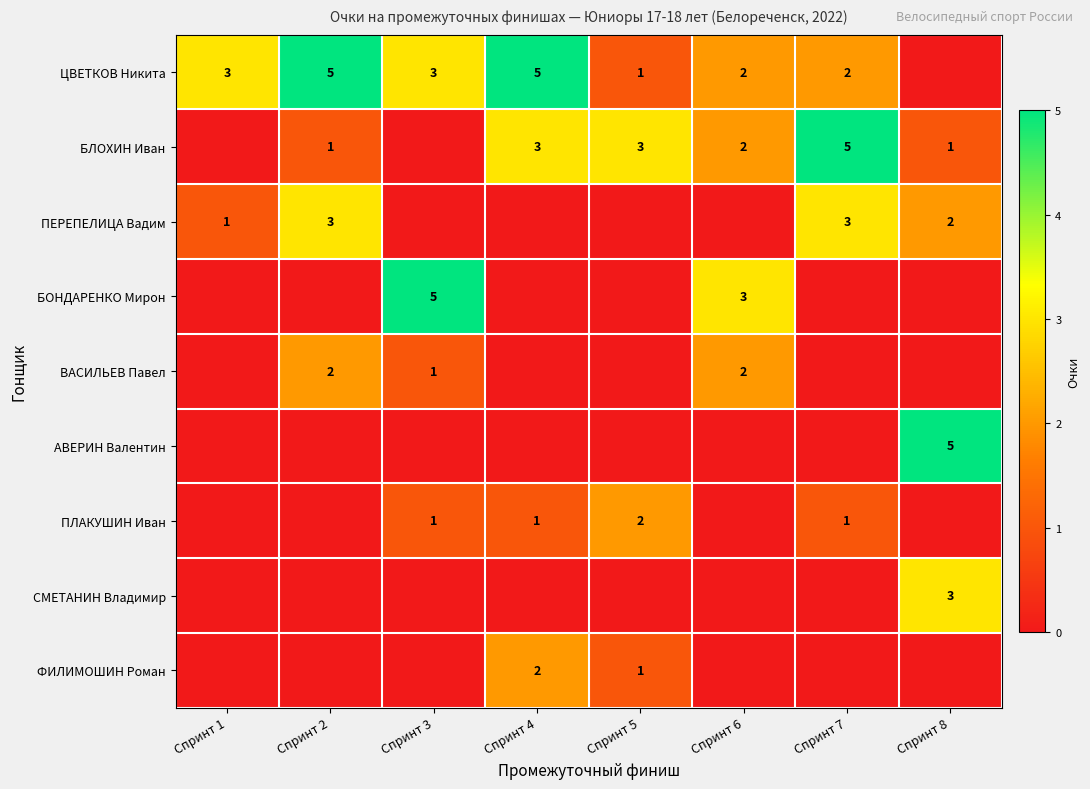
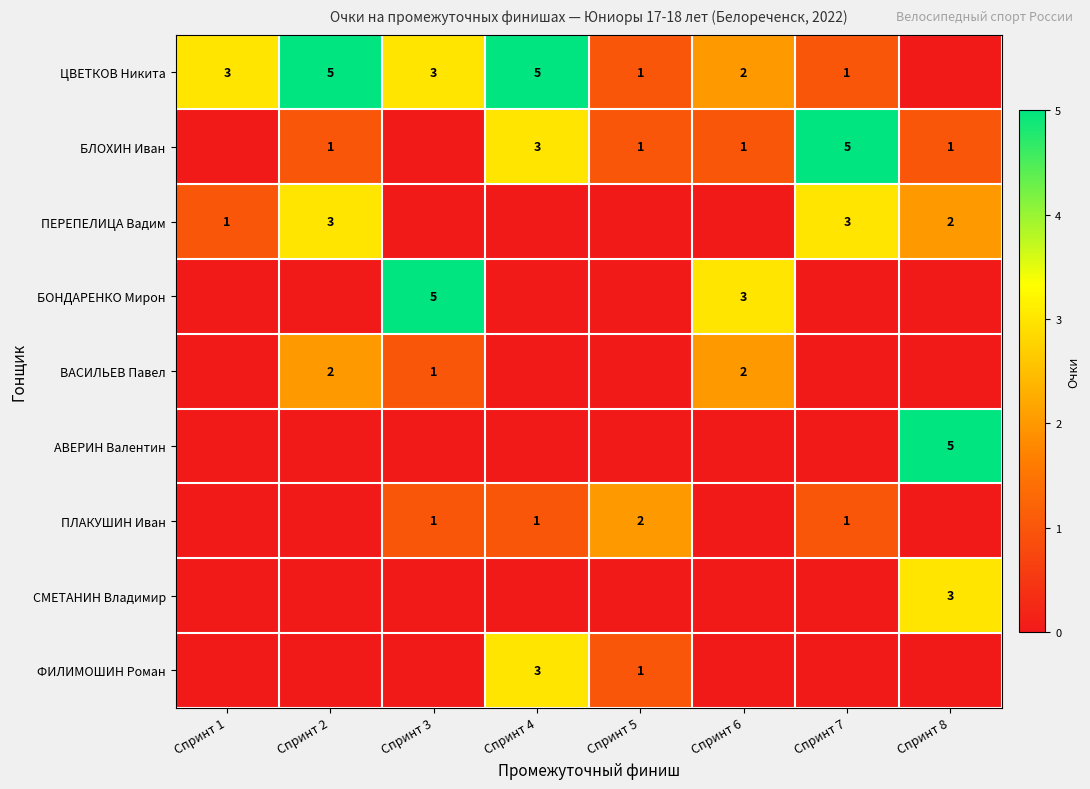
ЦВЕТКОВ Никита, Спринт 7: 2 -> 1
БЛОХИН Иван, Спринт 5: 3 -> 1
БЛОХИН Иван, Спринт 6: 2 -> 1
ФИЛИМОШИН Роман, Спринт 4: 2 -> 3
